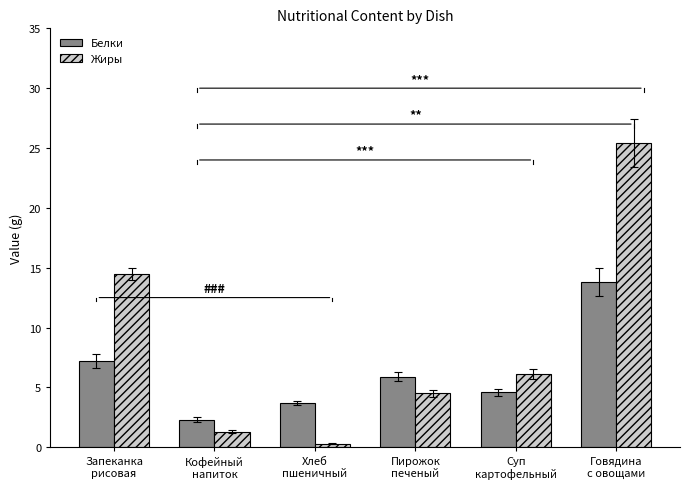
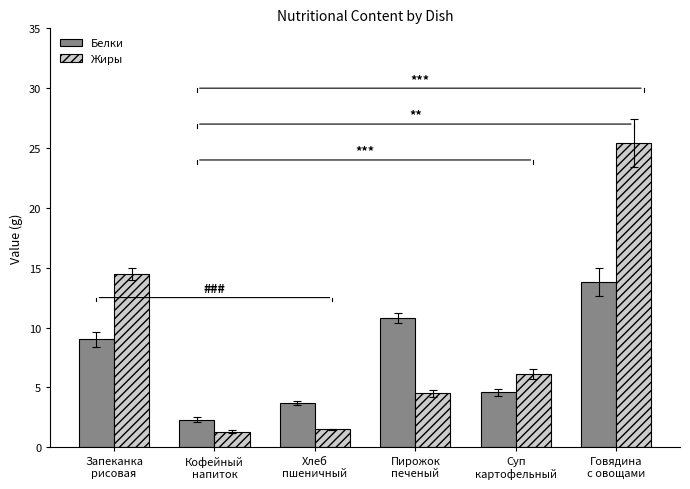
Белки, Запеканка рисовая: 7.2 -> 9.0
Жиры, Хлеб пшеничный: 0.3 -> 1.5
Белки, Пирожок печеный: 5.9 -> 10.8
